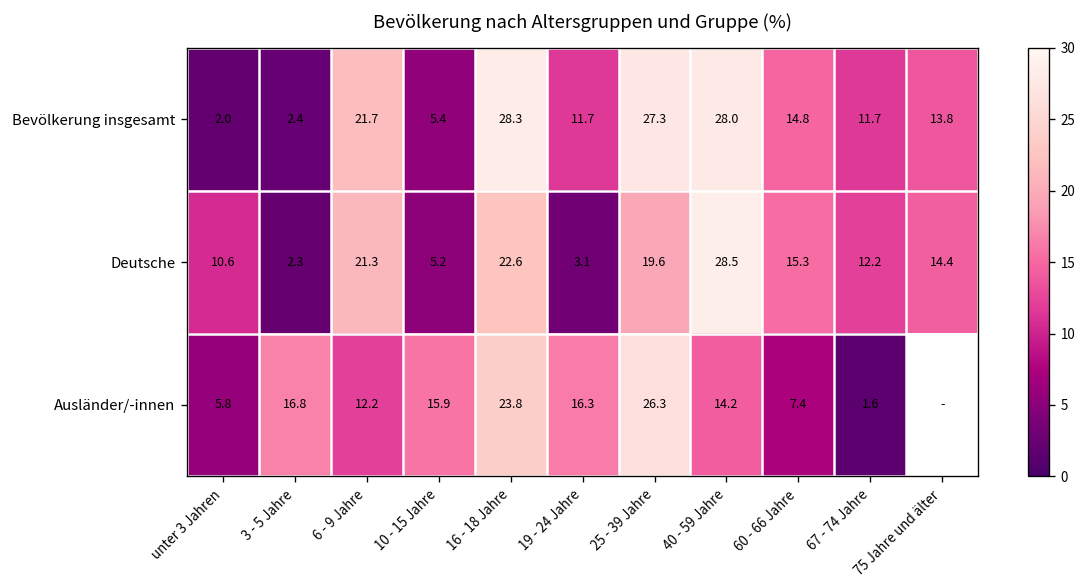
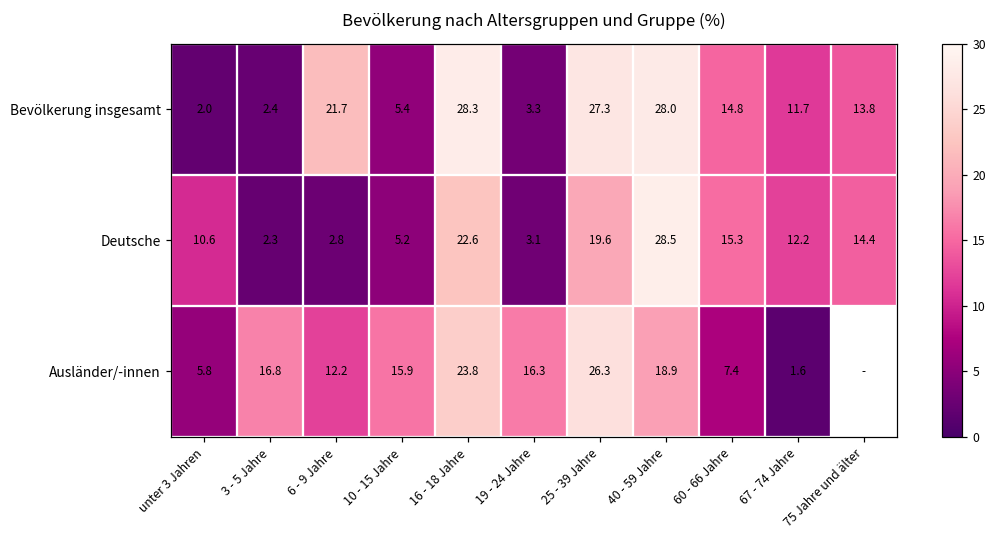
Bevölkerung insgesamt, 19 - 24 Jahre: 11.7 -> 3.3
Deutsche, 6 - 9 Jahre: 21.3 -> 2.8
Ausländer/-innen, 40 - 59 Jahre: 14.2 -> 18.9
